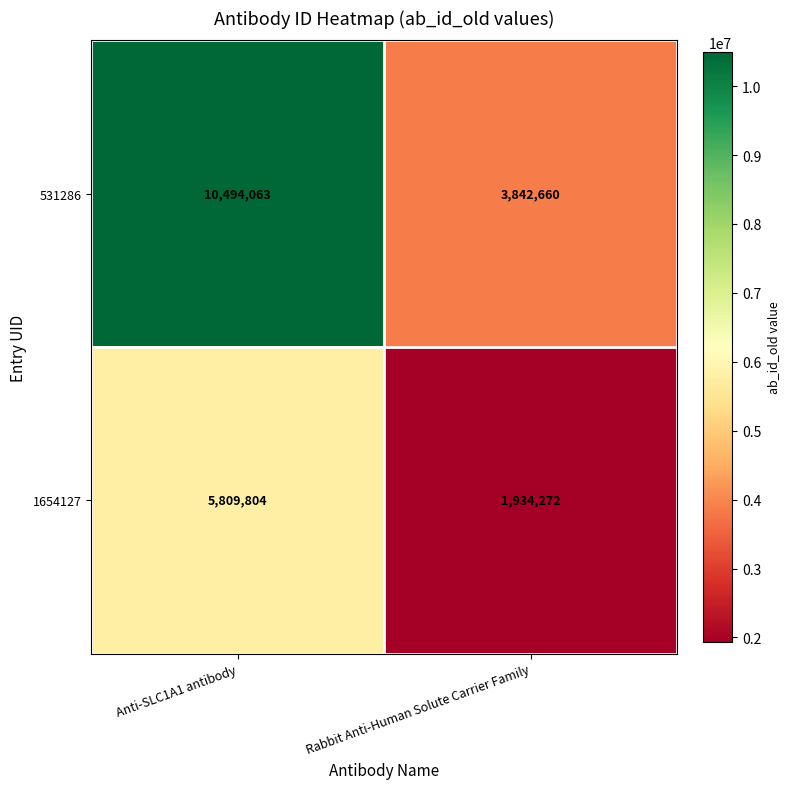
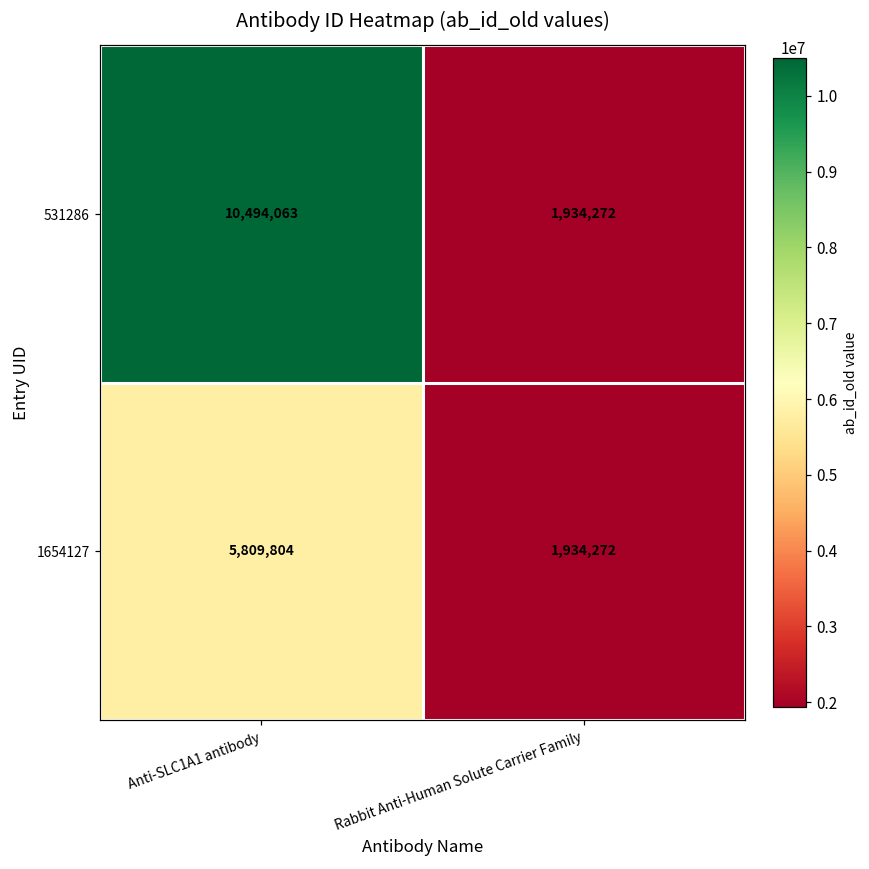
531286, Rabbit Anti-Human Solute Carrier Family: 3,842,660 -> 1,934,272
